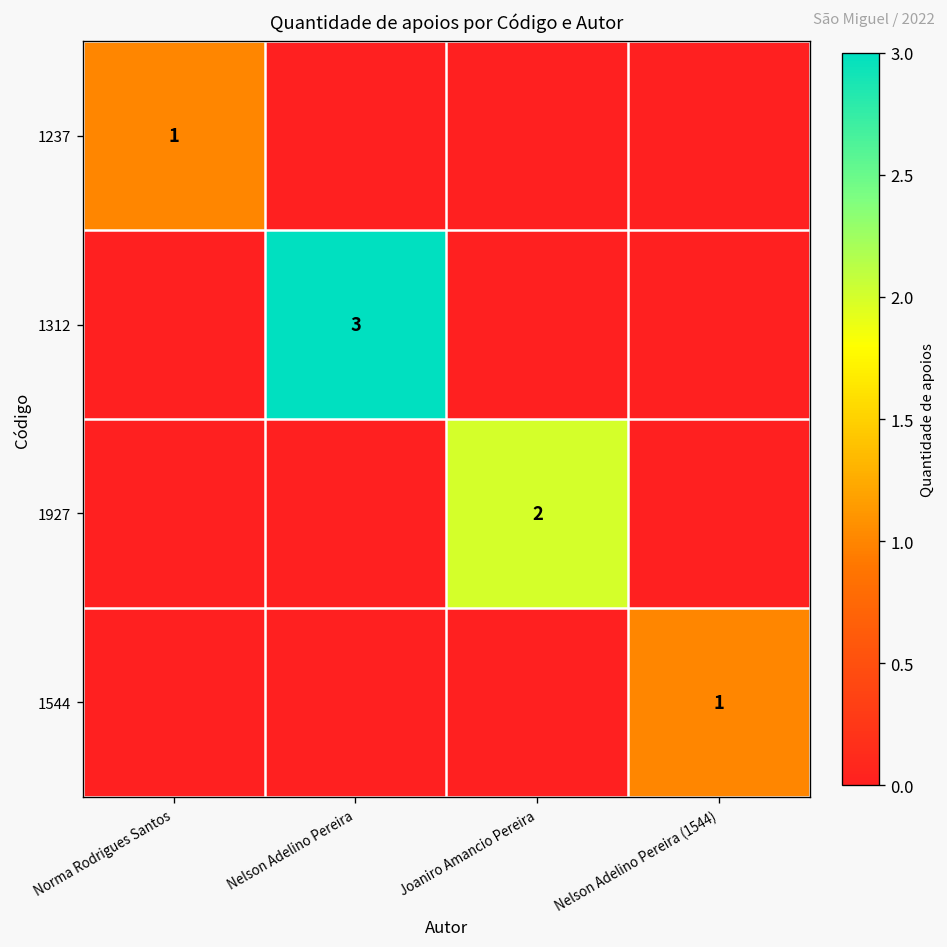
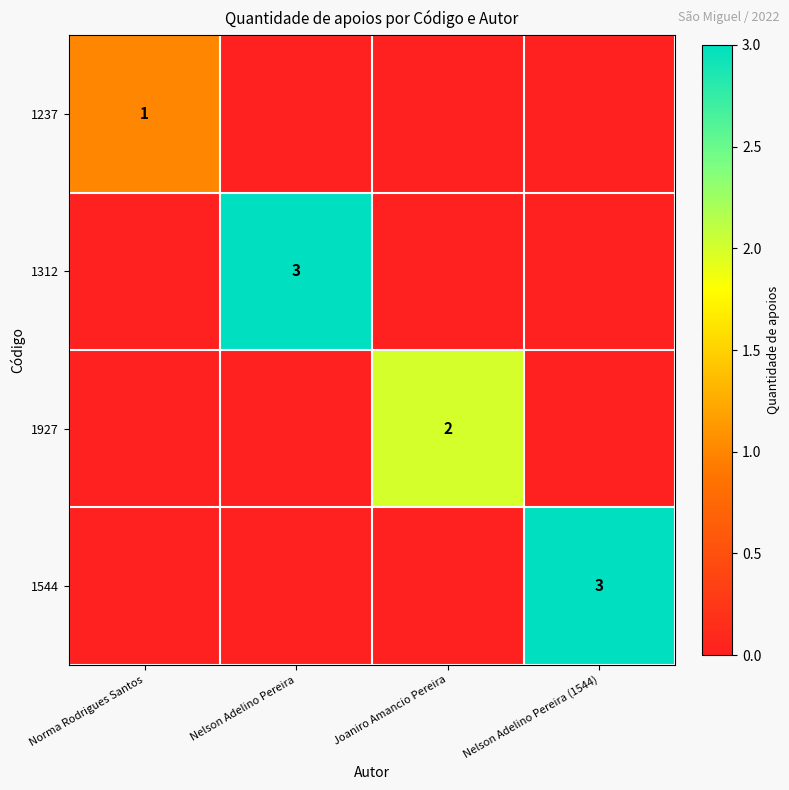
1544, Nelson Adelino Pereira (1544): 1 -> 3
